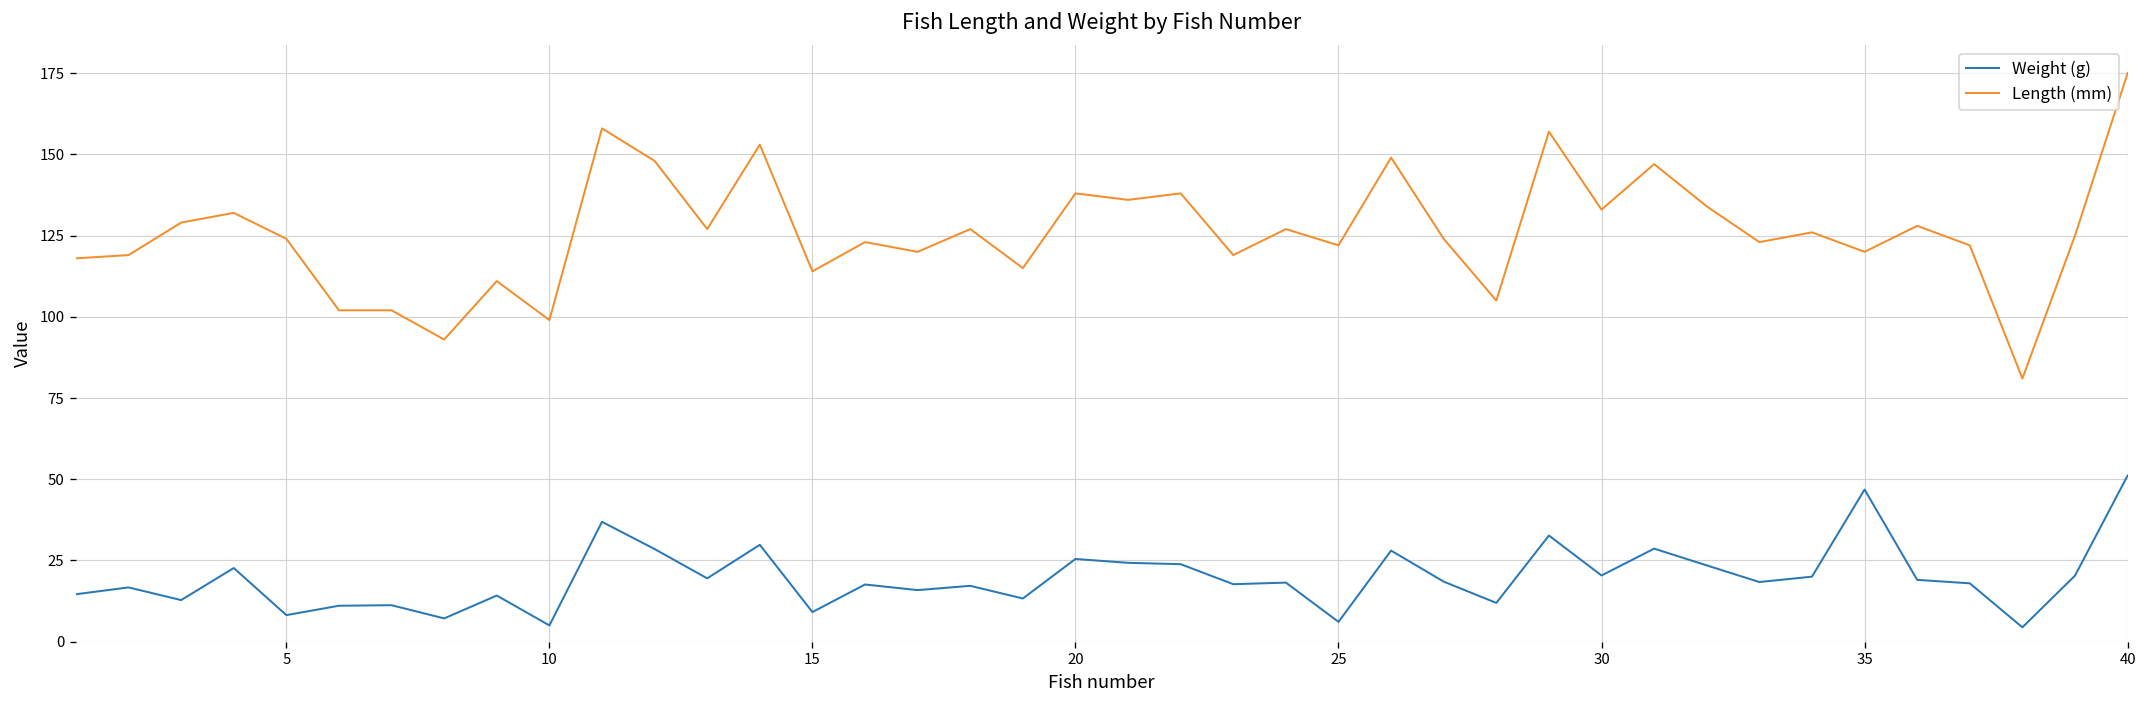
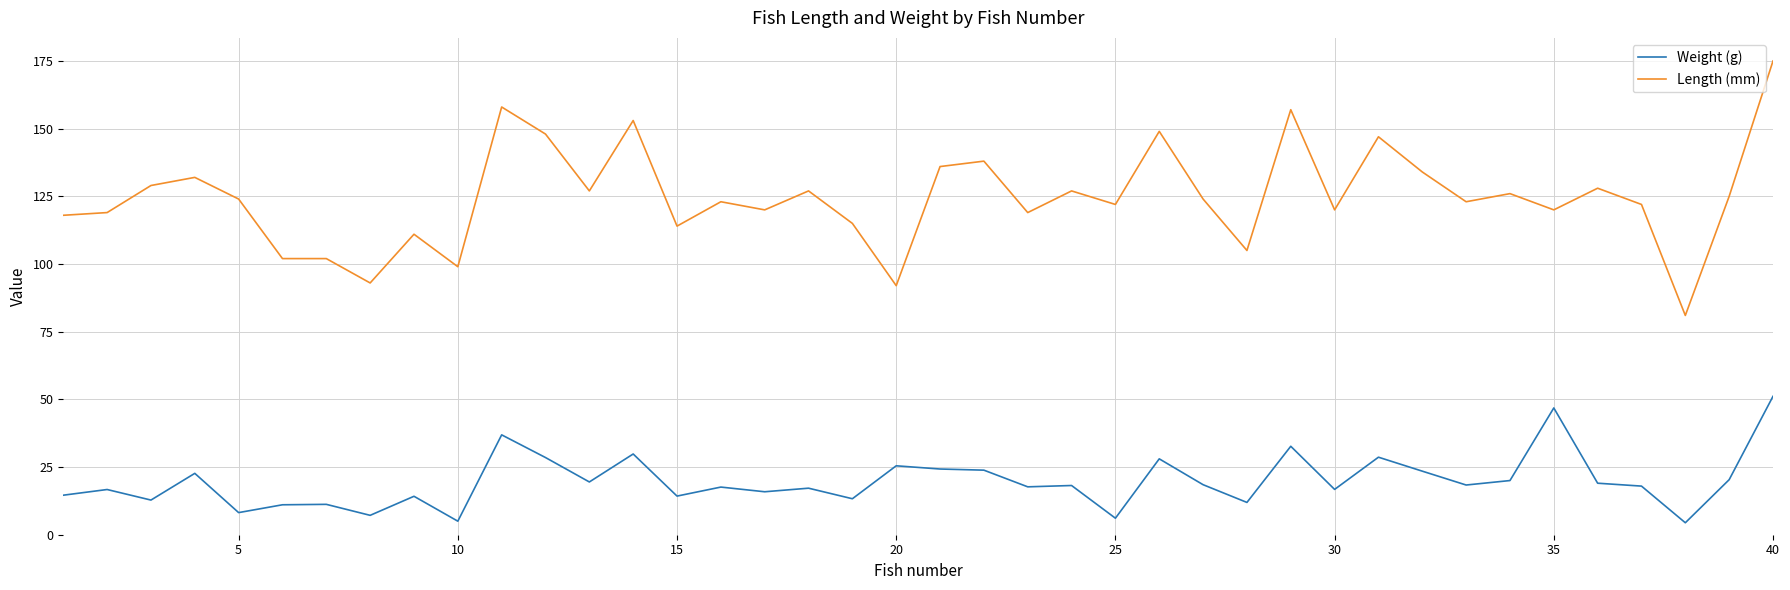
Weight (g), 15: 9 -> 14
Length (mm), 20: 138 -> 92
Weight (g), 30: 20 -> 17
Length (mm), 30: 133 -> 120
